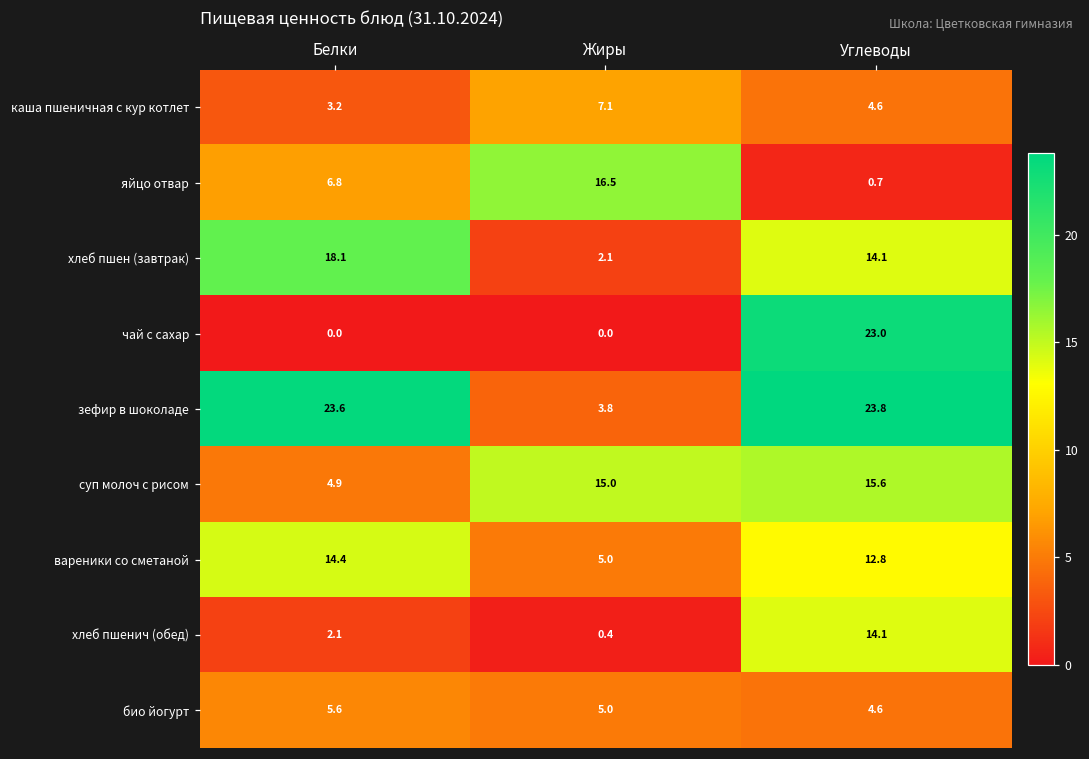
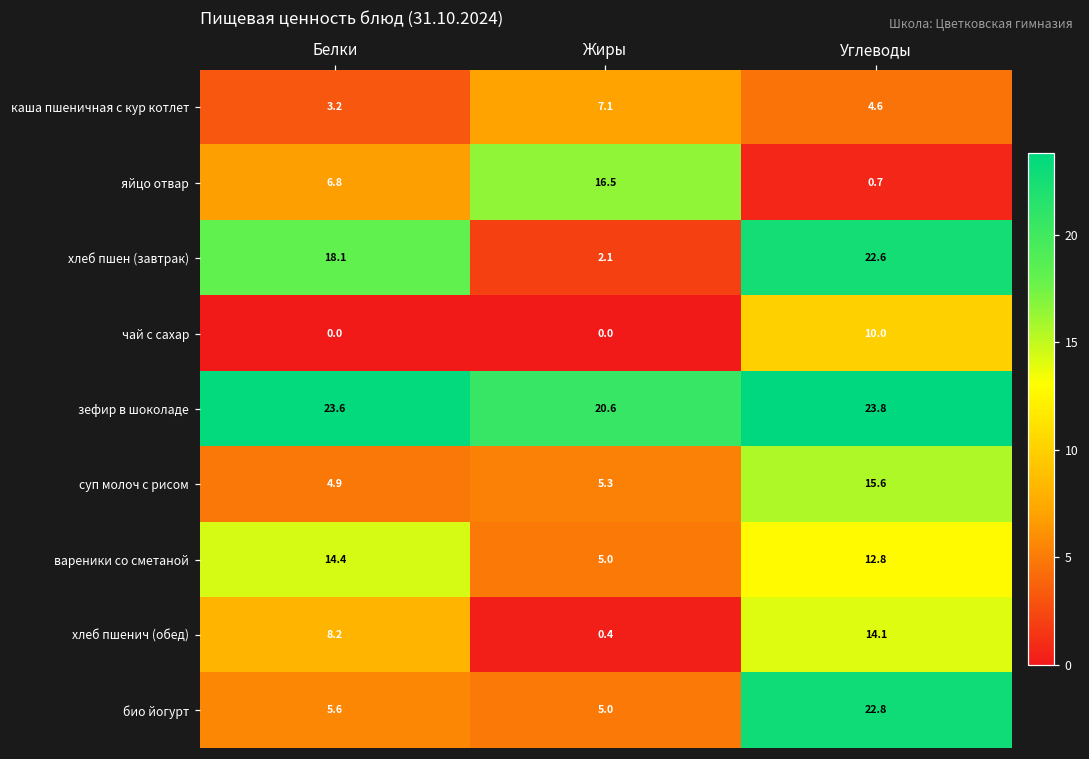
хлеб пшен (завтрак), Углеводы: 14.1 -> 22.6
чай с сахар, Углеводы: 23.0 -> 10.0
зефир в шоколаде, Жиры: 3.8 -> 20.6
суп молоч с рисом, Жиры: 15.0 -> 5.3
хлеб пшенич (обед), Белки: 2.1 -> 8.2
био йогурт, Углеводы: 4.6 -> 22.8
